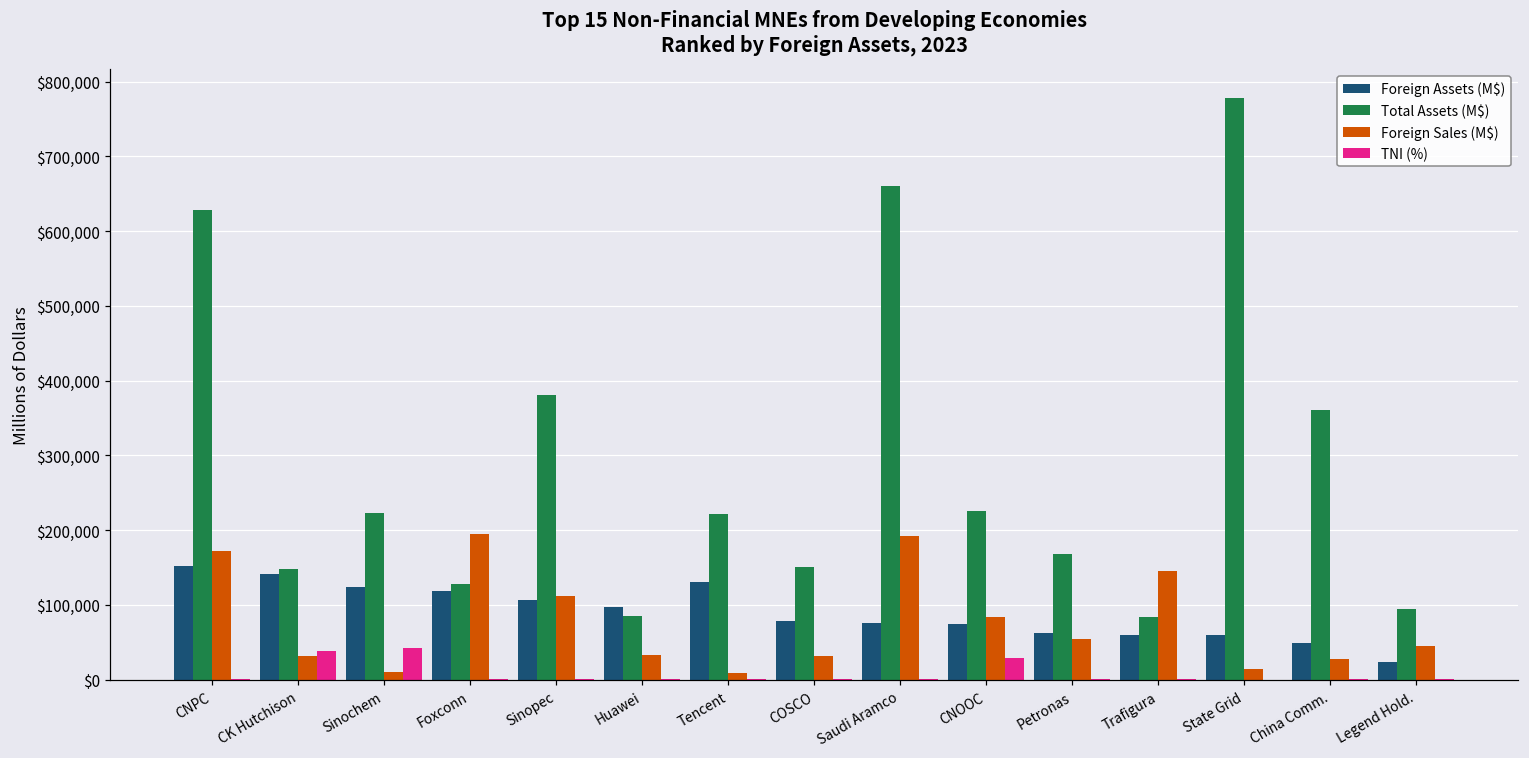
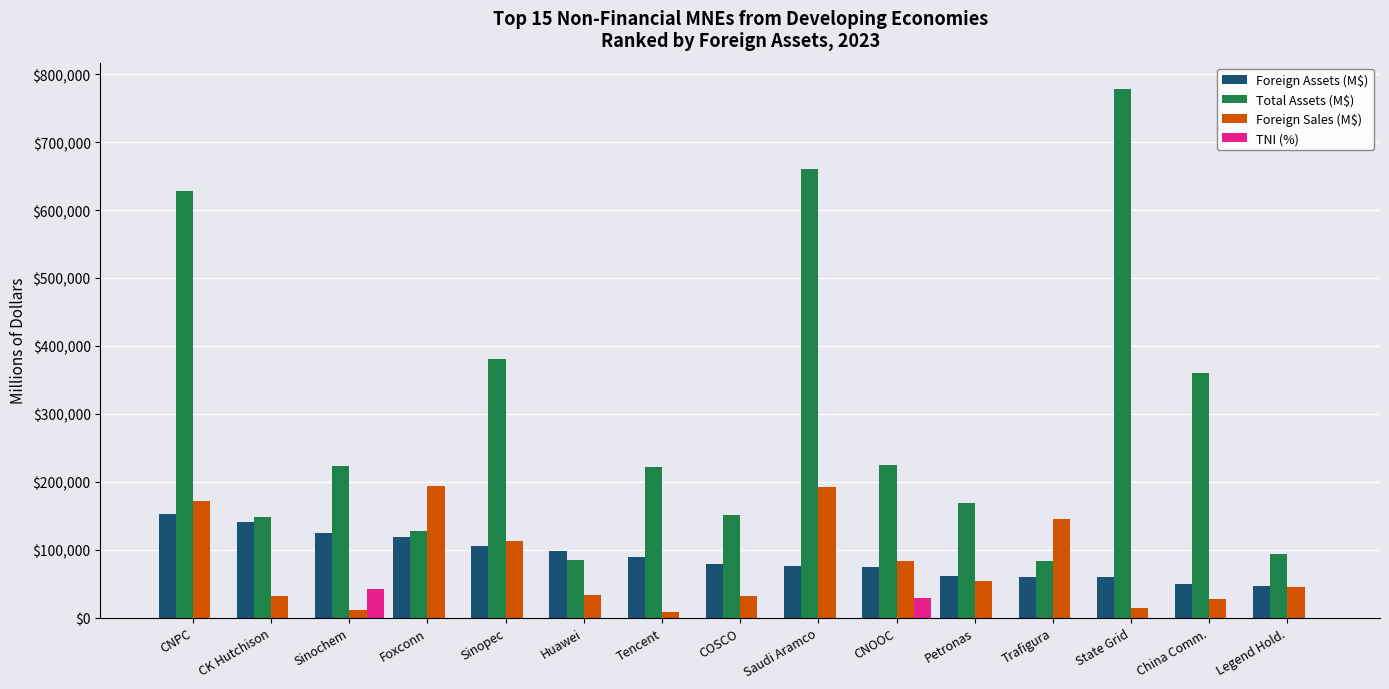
TNI (%), CK Hutchison: $40,000 -> $0
Foreign Assets (M$), Tencent: $130,000 -> $90,000
Foreign Assets (M$), Legend Hold.: $20,000 -> $50,000
